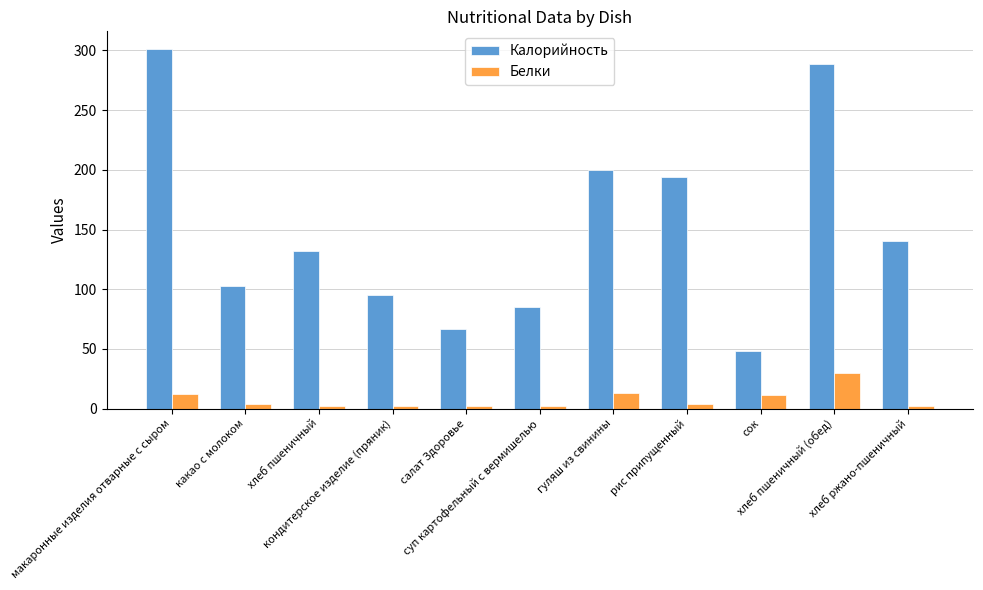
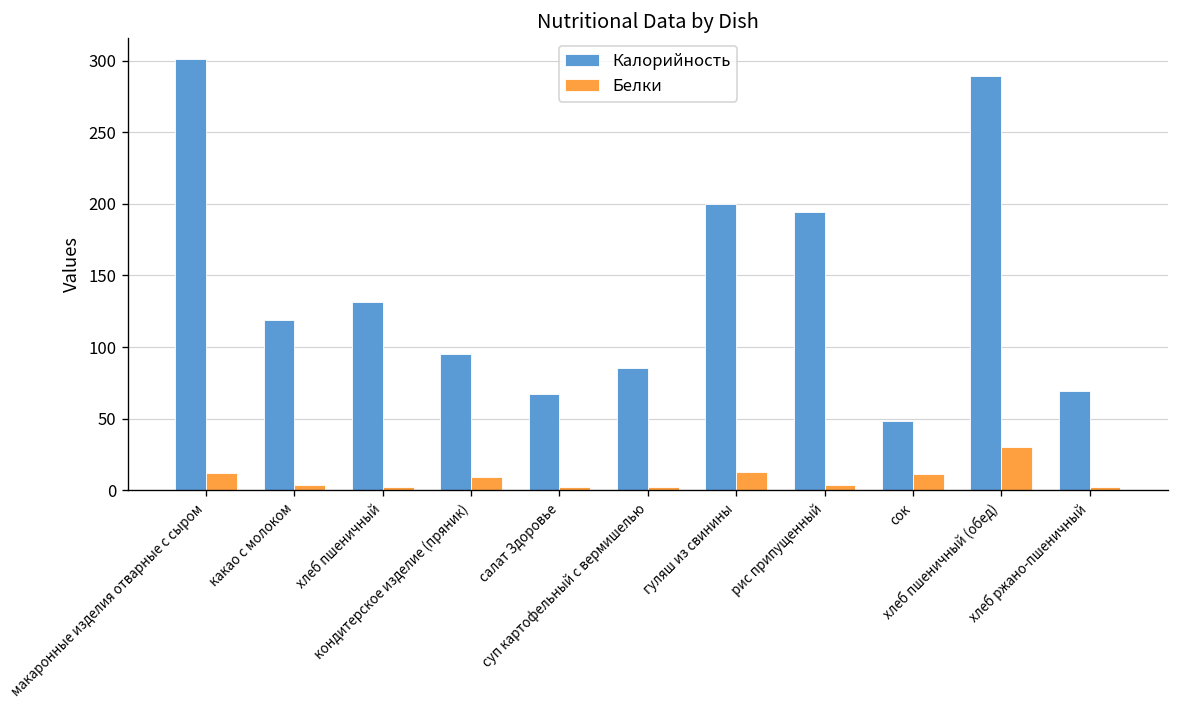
Калорийность, какао с молоком: 103 -> 119
Белки, кондитерское изделие (пряник): 2 -> 9
Калорийность, хлеб ржано-пшеничный: 140 -> 69
